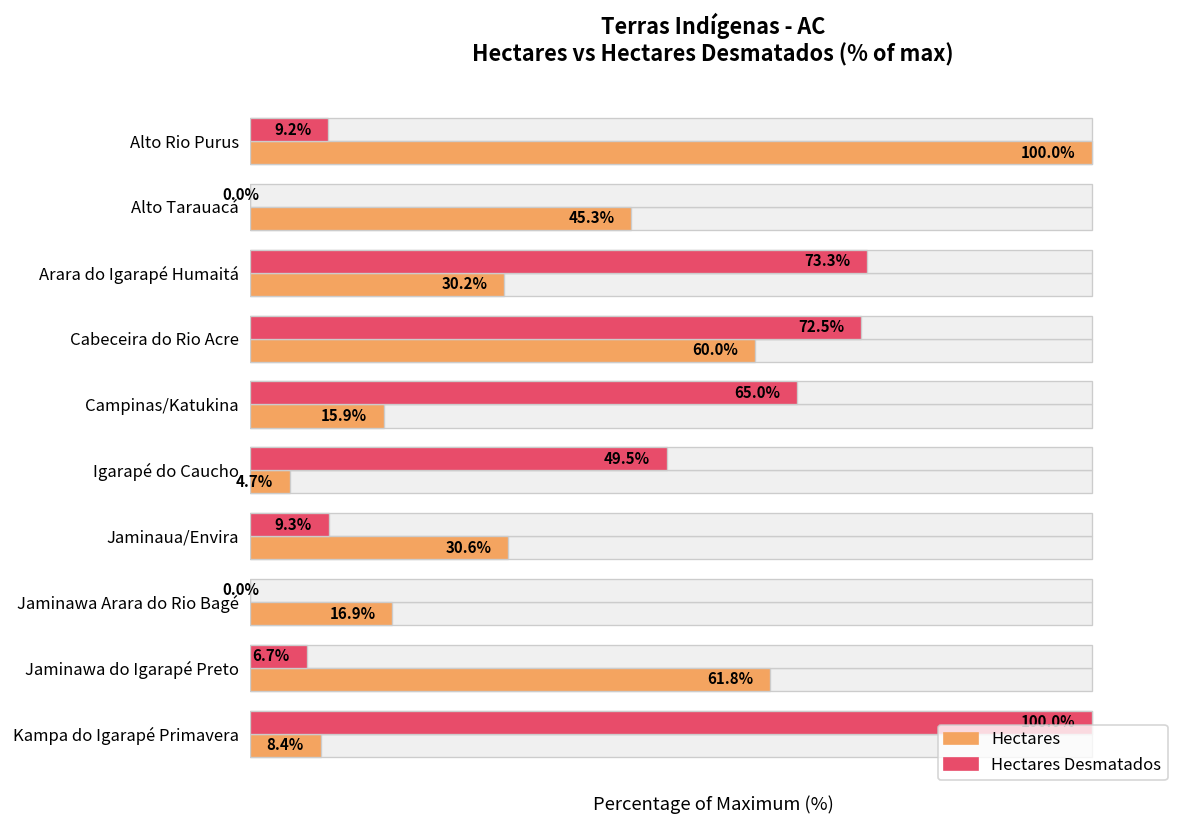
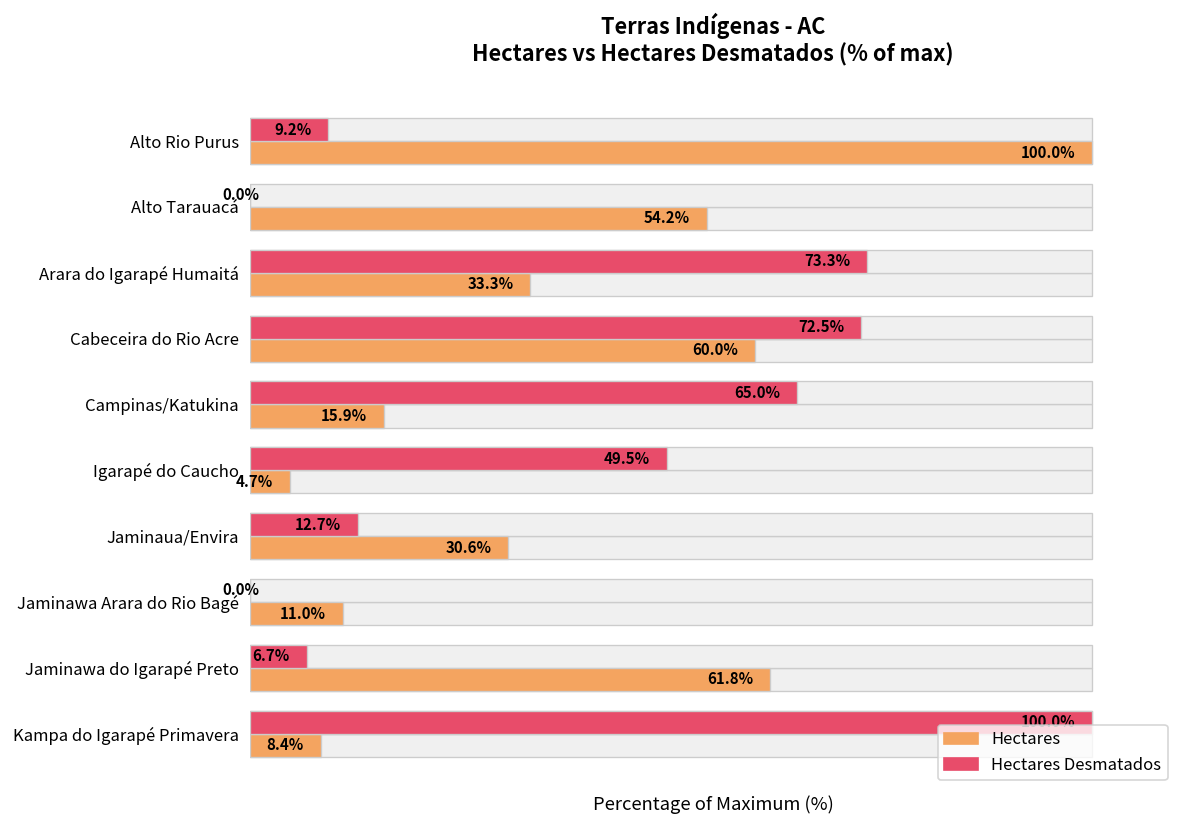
Hectares, Alto Tarauacá: 45.3% -> 54.2%
Hectares, Arara do Igarapé Humaitá: 30.2% -> 33.3%
Hectares Desmatados, Jaminaua/Envira: 9.3% -> 12.7%
Hectares, Jaminawa Arara do Rio Bagé: 16.9% -> 11.0%
